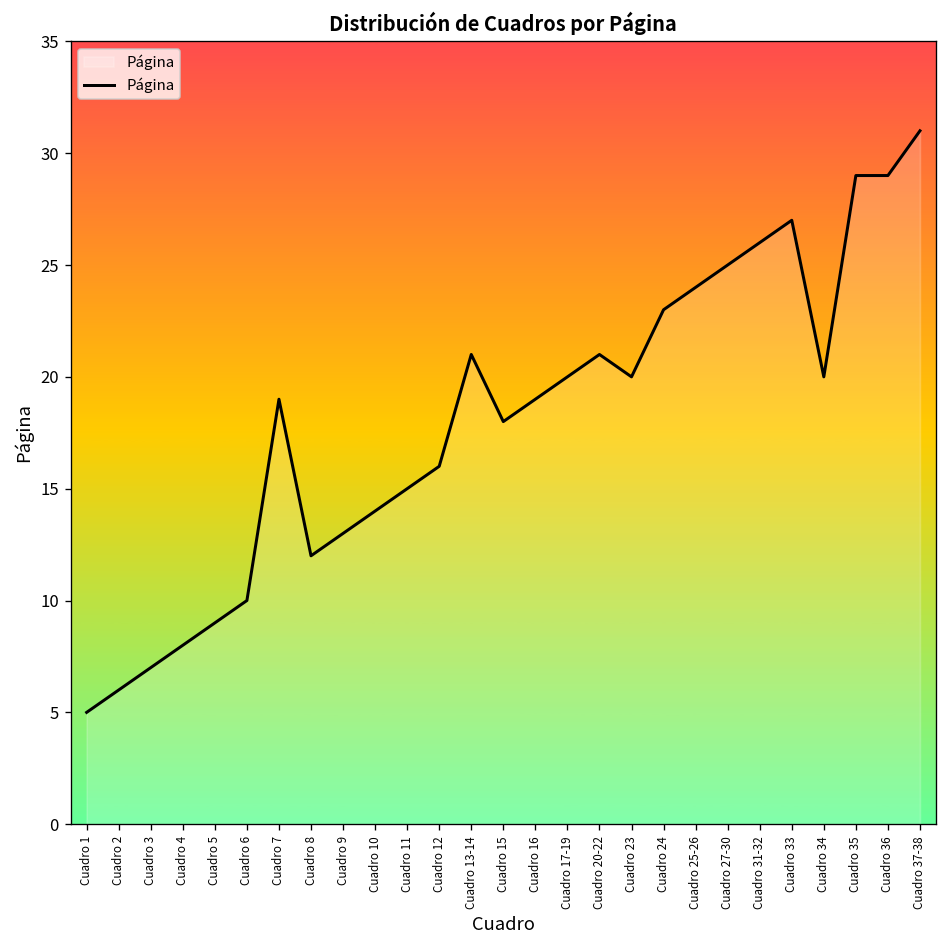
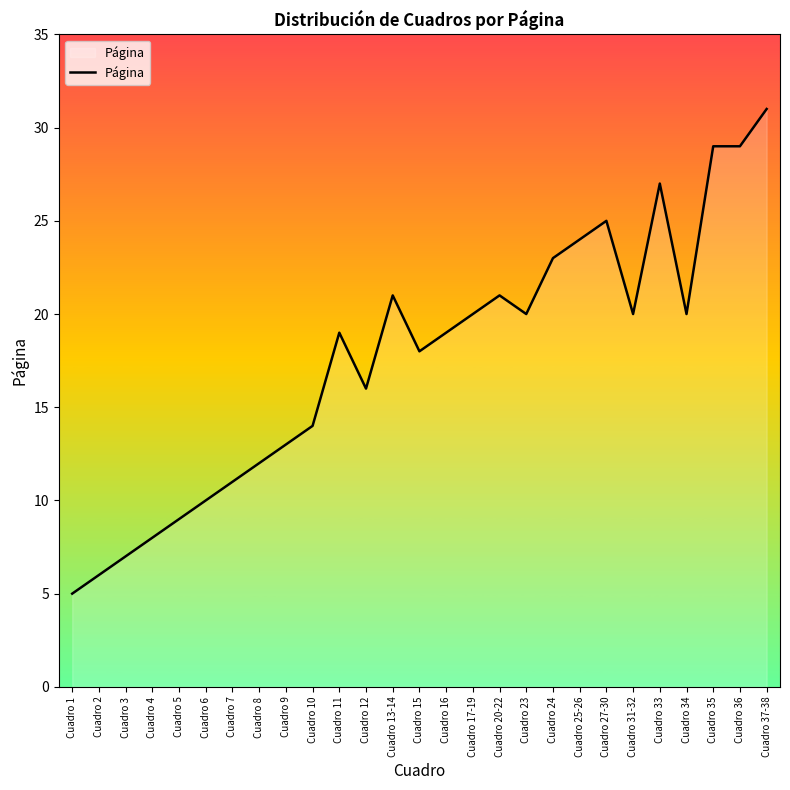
Cuadro 7: 19 -> 11
Cuadro 11: 15 -> 19
Cuadro 31-32: 26 -> 20
